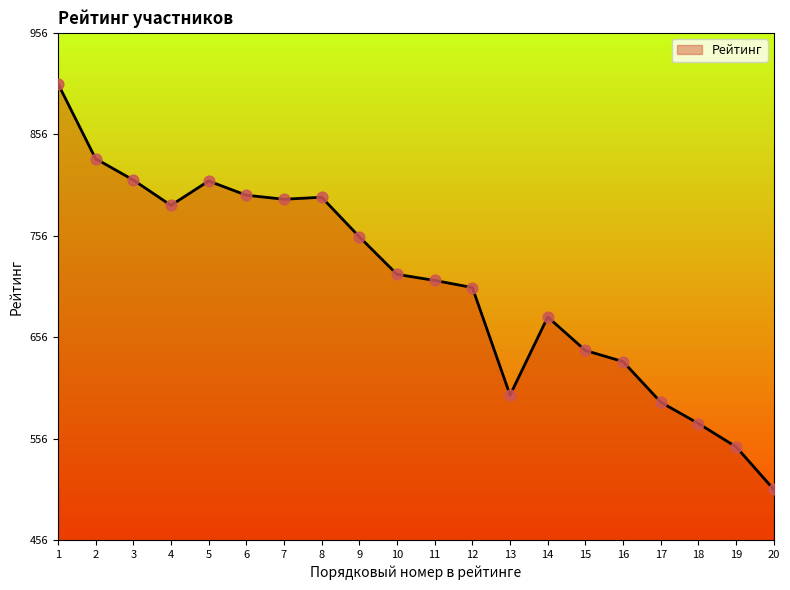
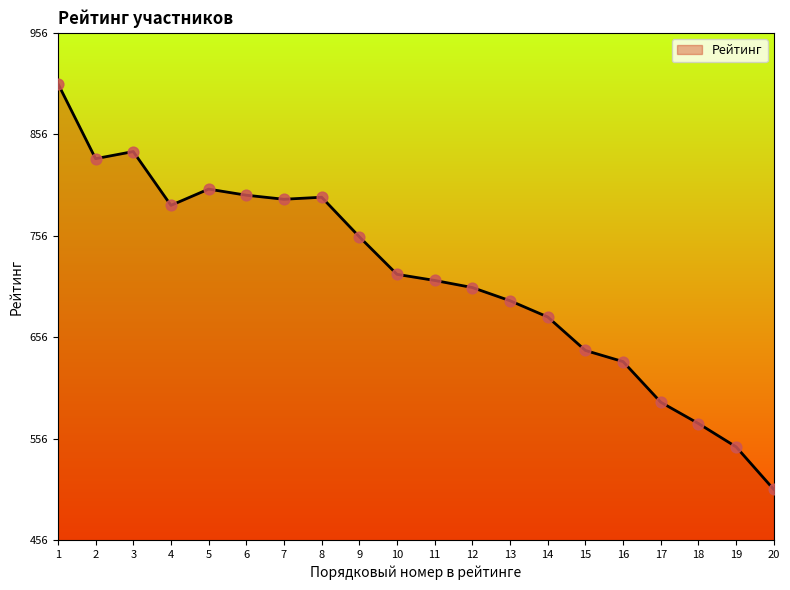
3: 811 -> 839
5: 810 -> 802
13: 599 -> 692
